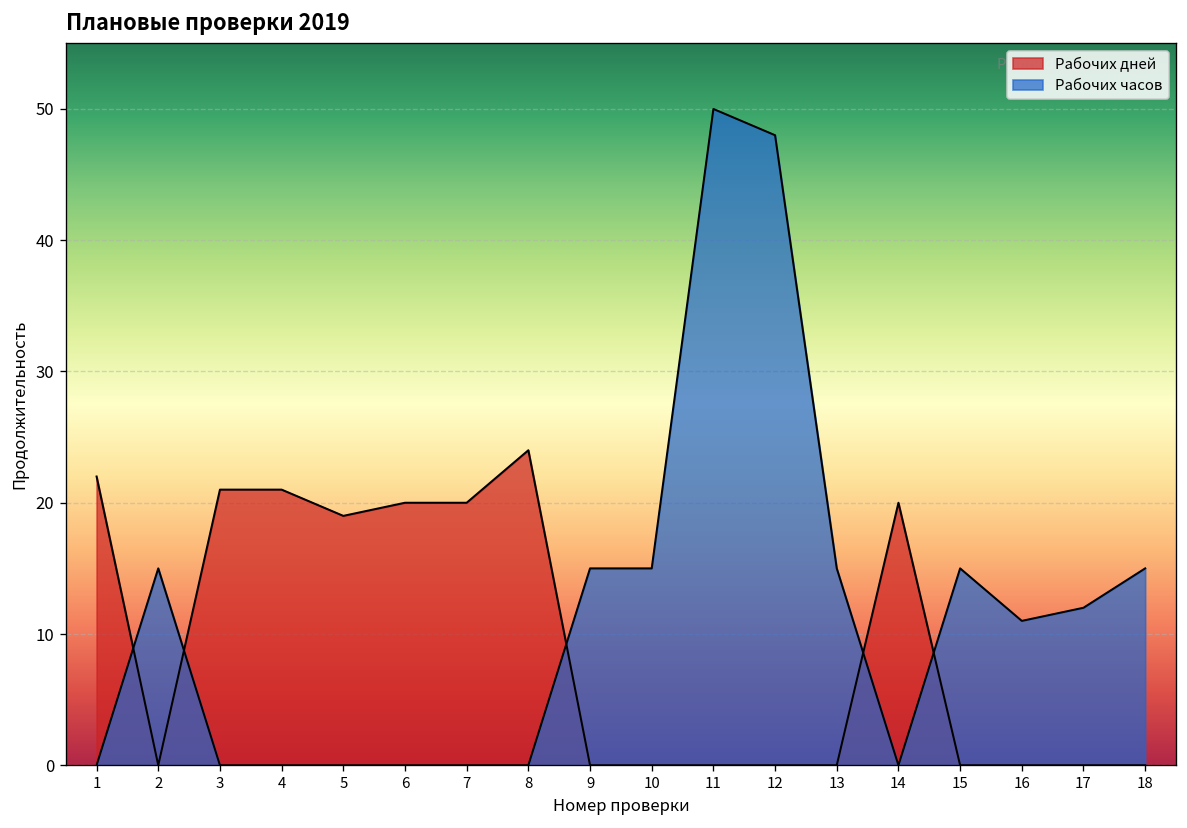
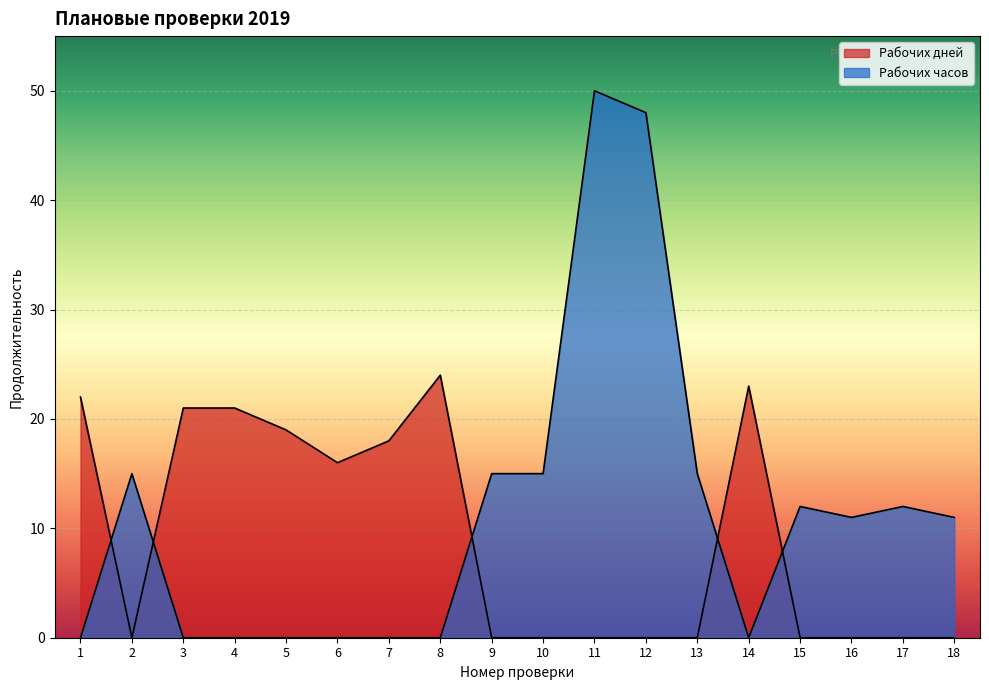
Рабочих дней, 6: 20 -> 16
Рабочих дней, 7: 20 -> 18
Рабочих дней, 14: 20 -> 23
Рабочих часов, 15: 15 -> 12
Рабочих часов, 18: 15 -> 11
